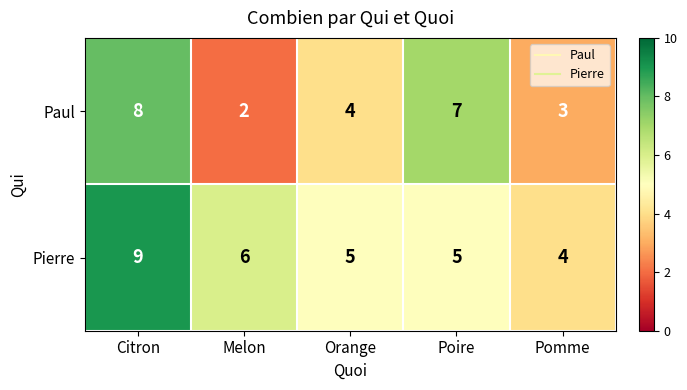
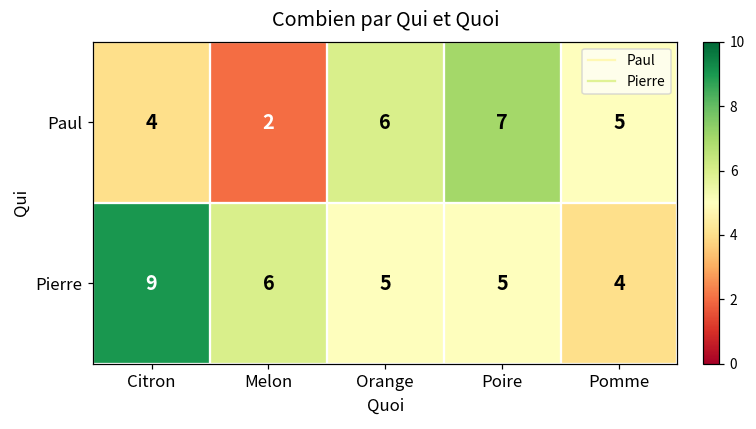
Paul, Citron: 8 -> 4
Paul, Orange: 4 -> 6
Paul, Pomme: 3 -> 5
